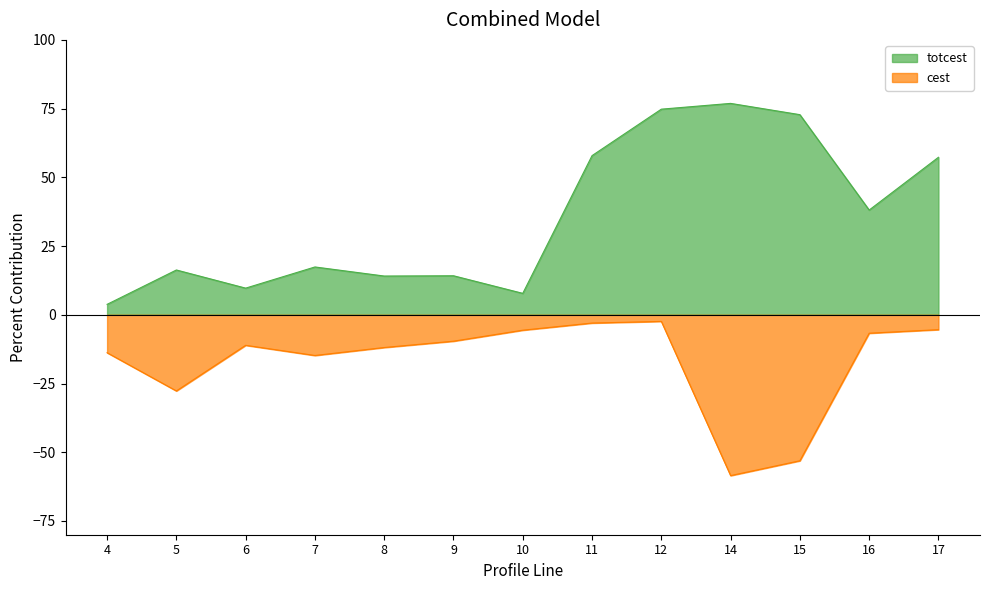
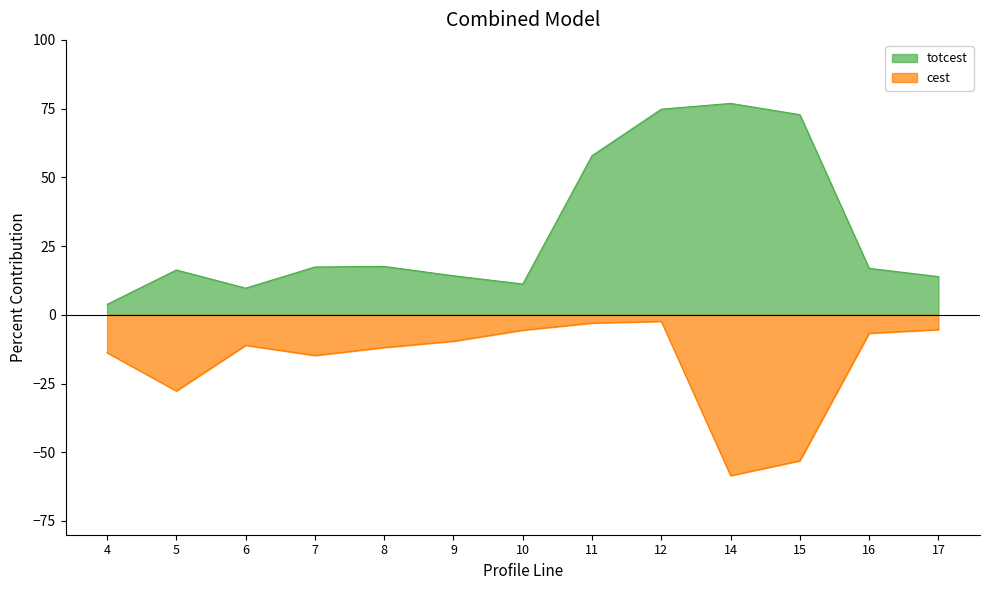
totcest, 8: 14 -> 18
totcest, 10: 8 -> 11
totcest, 16: 38 -> 17
totcest, 17: 57 -> 14
